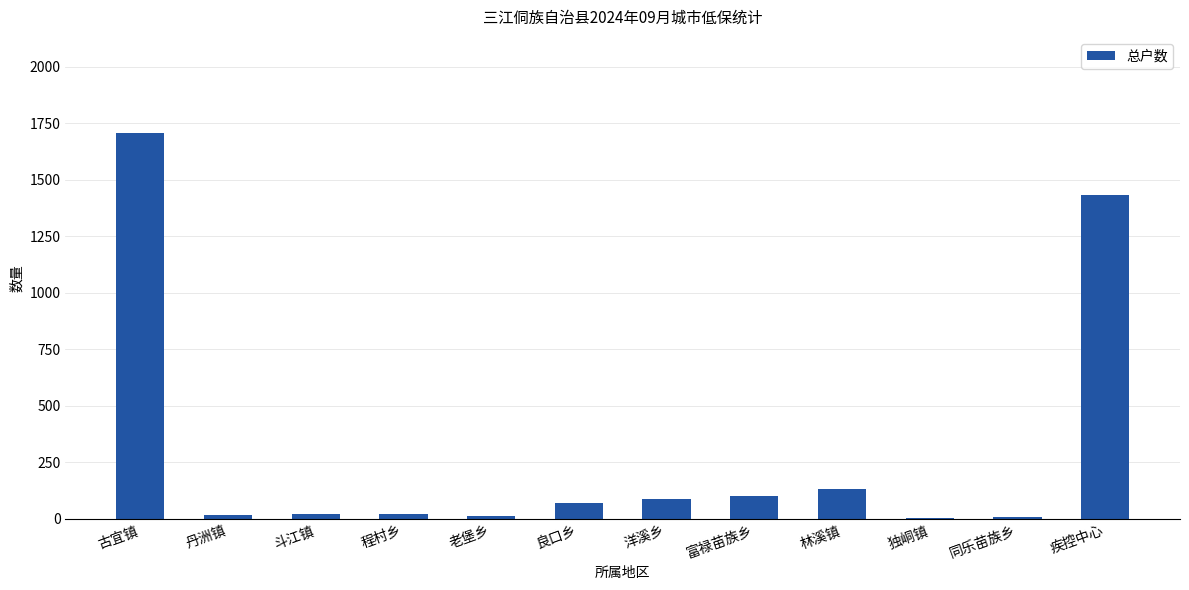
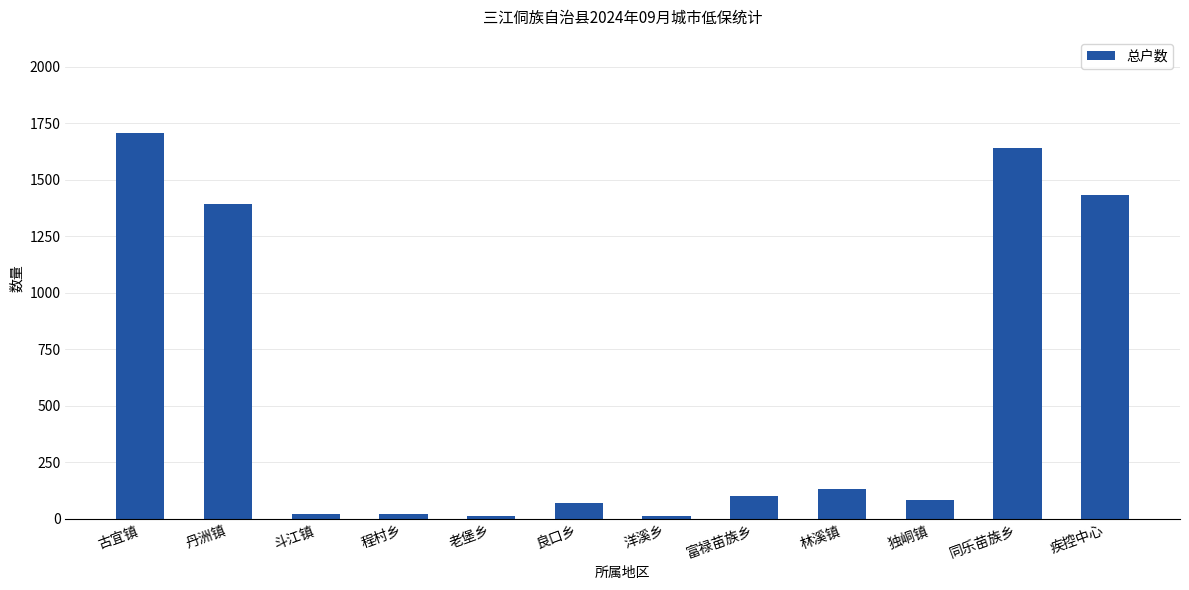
丹洲镇: 20 -> 1390
洋溪乡: 90 -> 10
独峒镇: 0 -> 80
同乐苗族乡: 10 -> 1640
